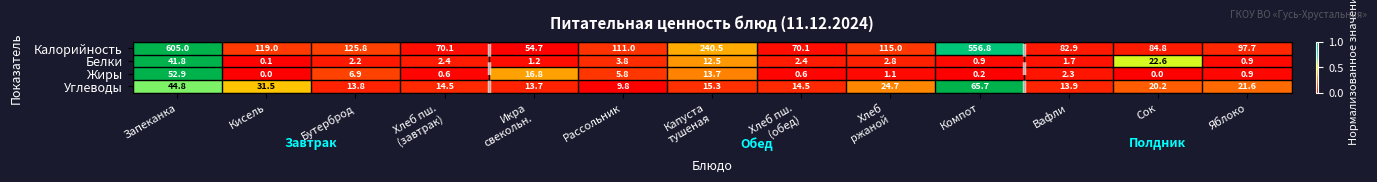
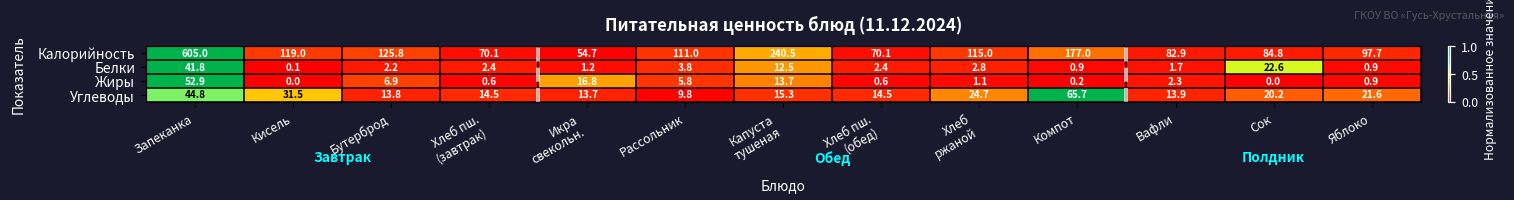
Калорийность, Компот: 556.8 -> 177.0
